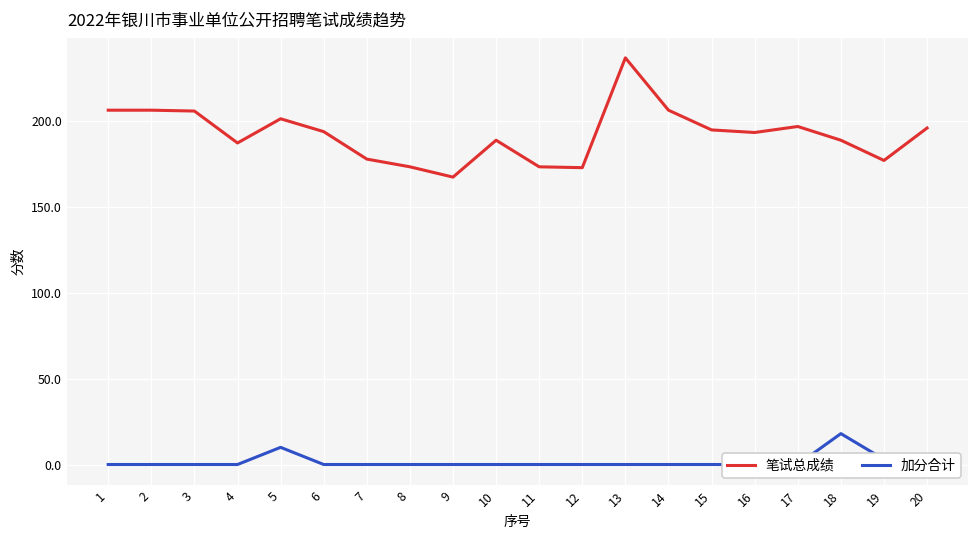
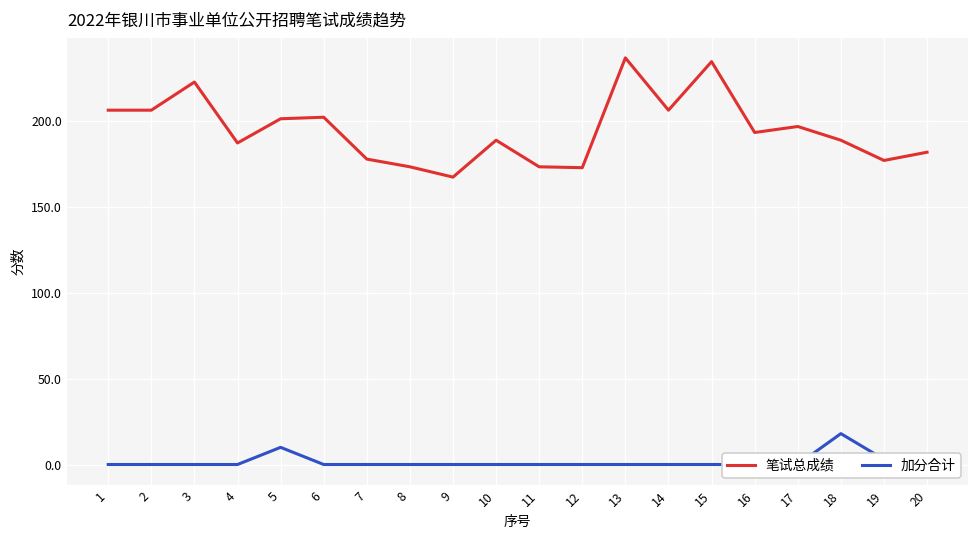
笔试总成绩, 3: 206 -> 223
笔试总成绩, 6: 194 -> 202
笔试总成绩, 15: 195 -> 235
笔试总成绩, 20: 196 -> 182
